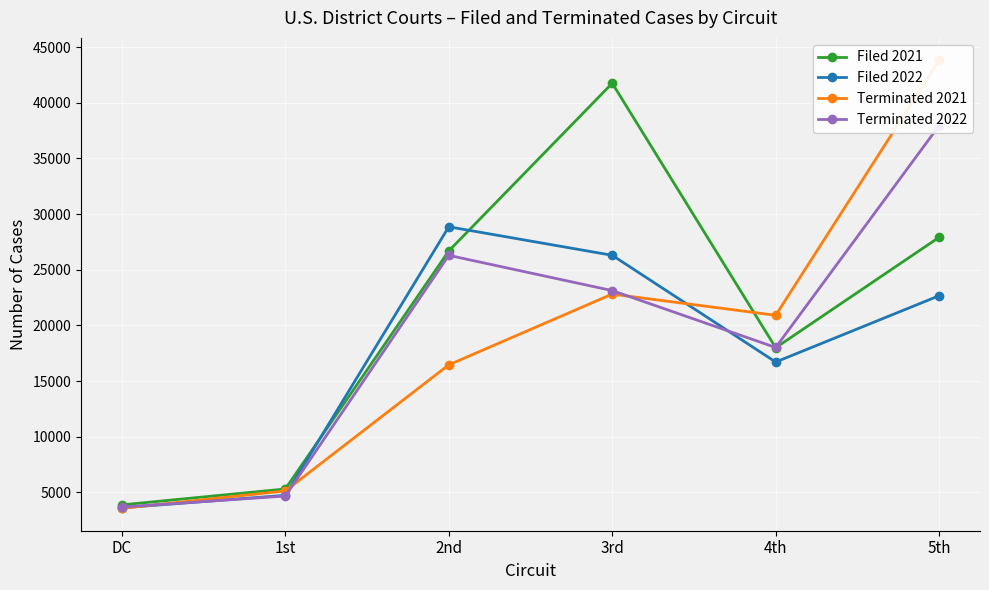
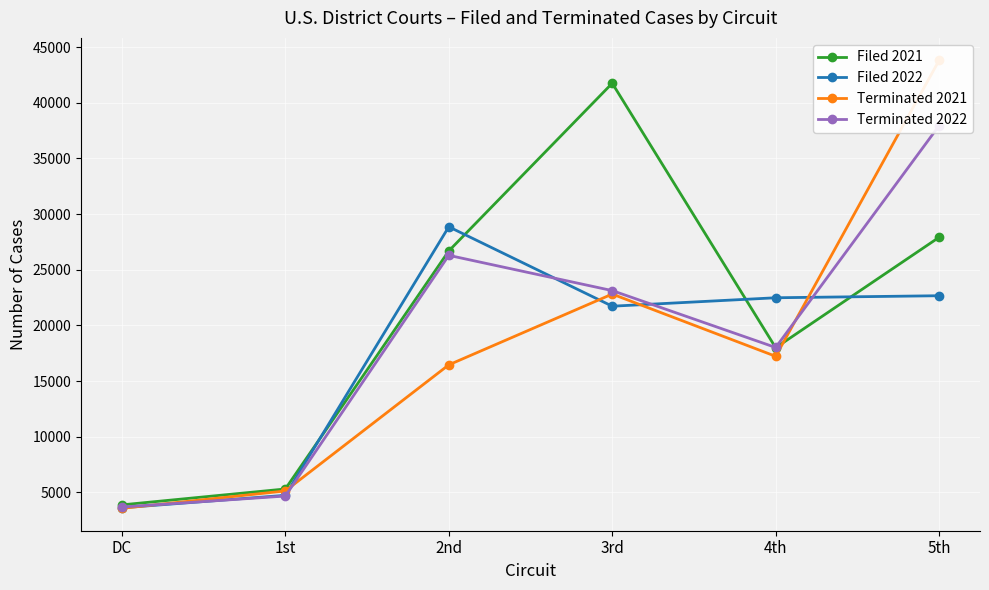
Filed 2022, 3rd: 26300 -> 21700
Filed 2022, 4th: 16700 -> 22500
Terminated 2021, 4th: 20900 -> 17200
